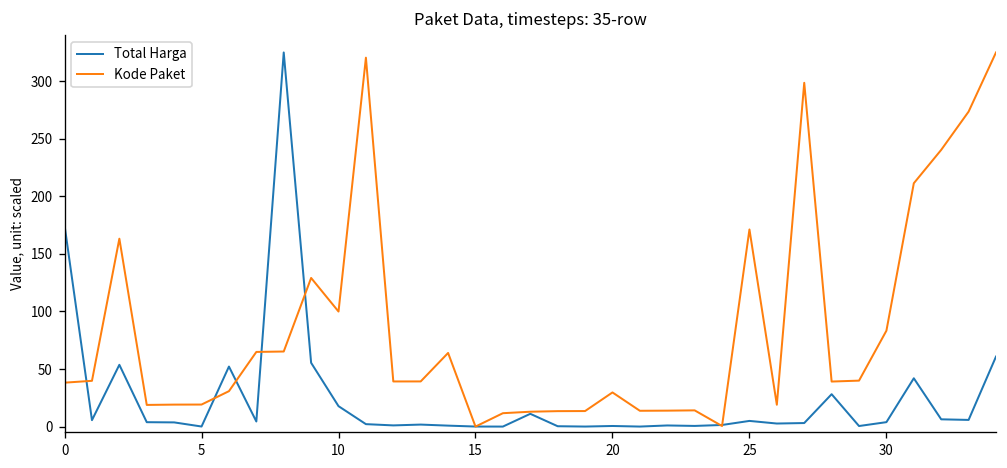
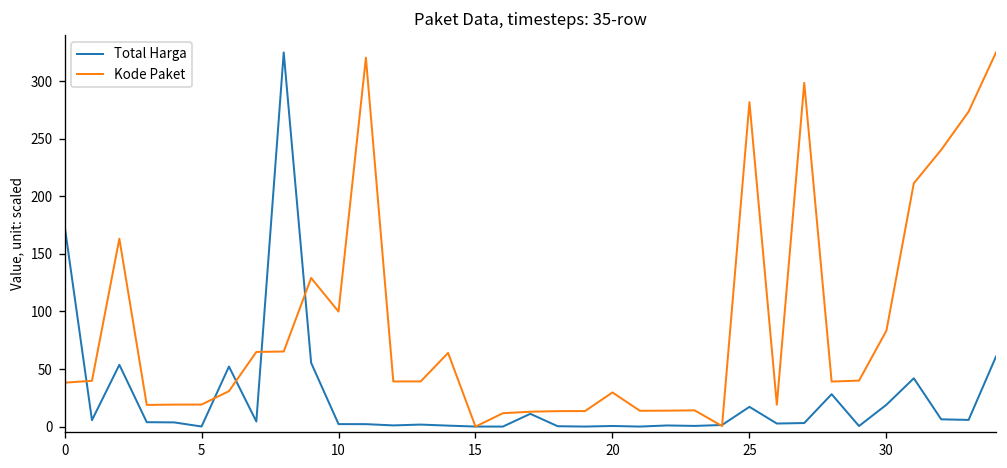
Total Harga, 10: 20 -> 0
Total Harga, 25: 0 -> 20
Kode Paket, 25: 170 -> 280
Total Harga, 30: 0 -> 20
